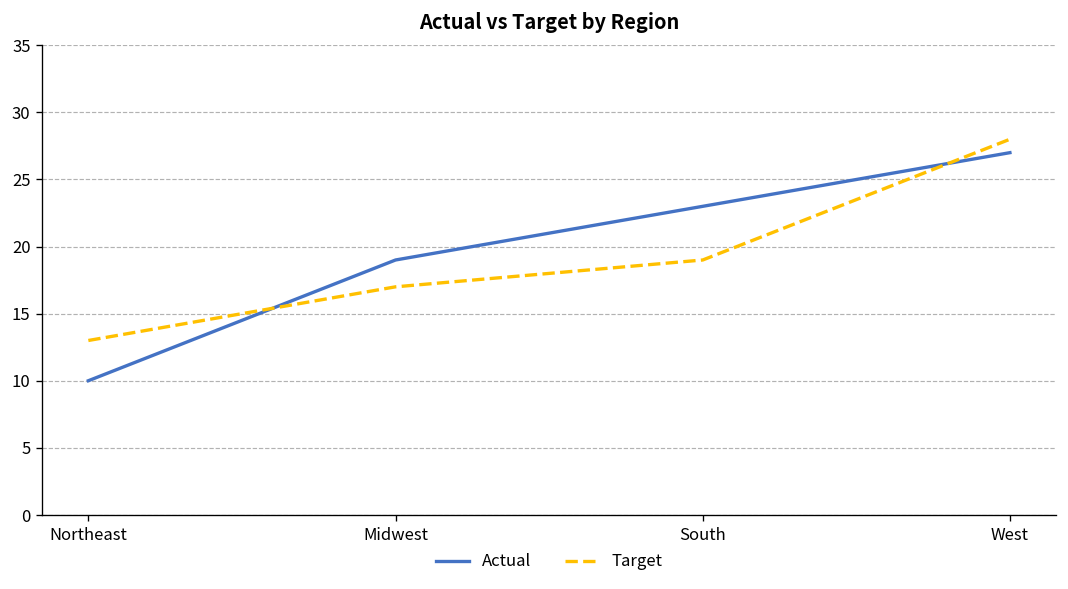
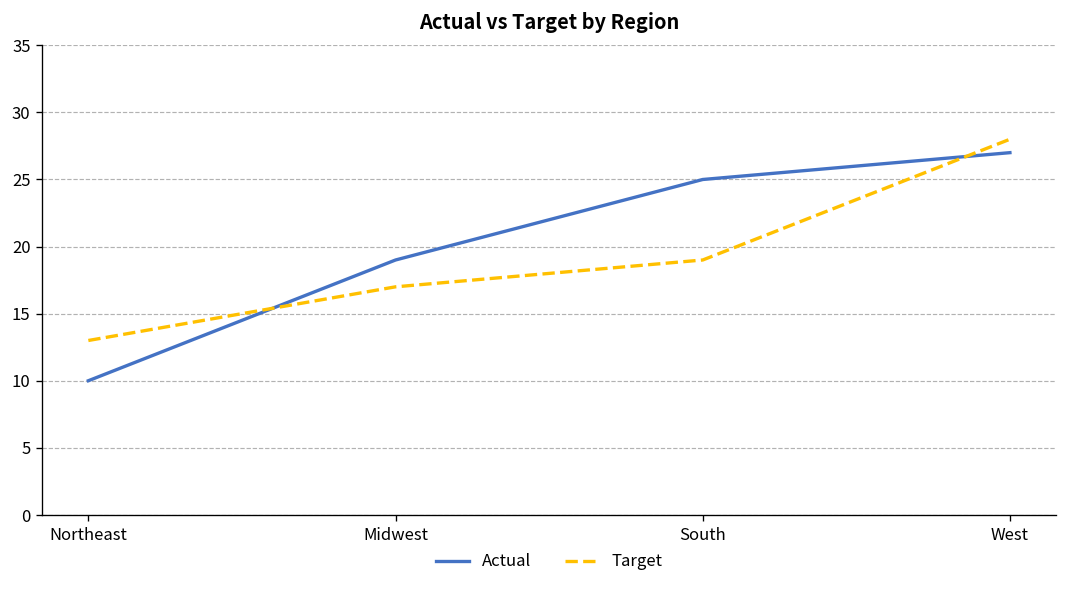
Actual, South: 23 -> 25
